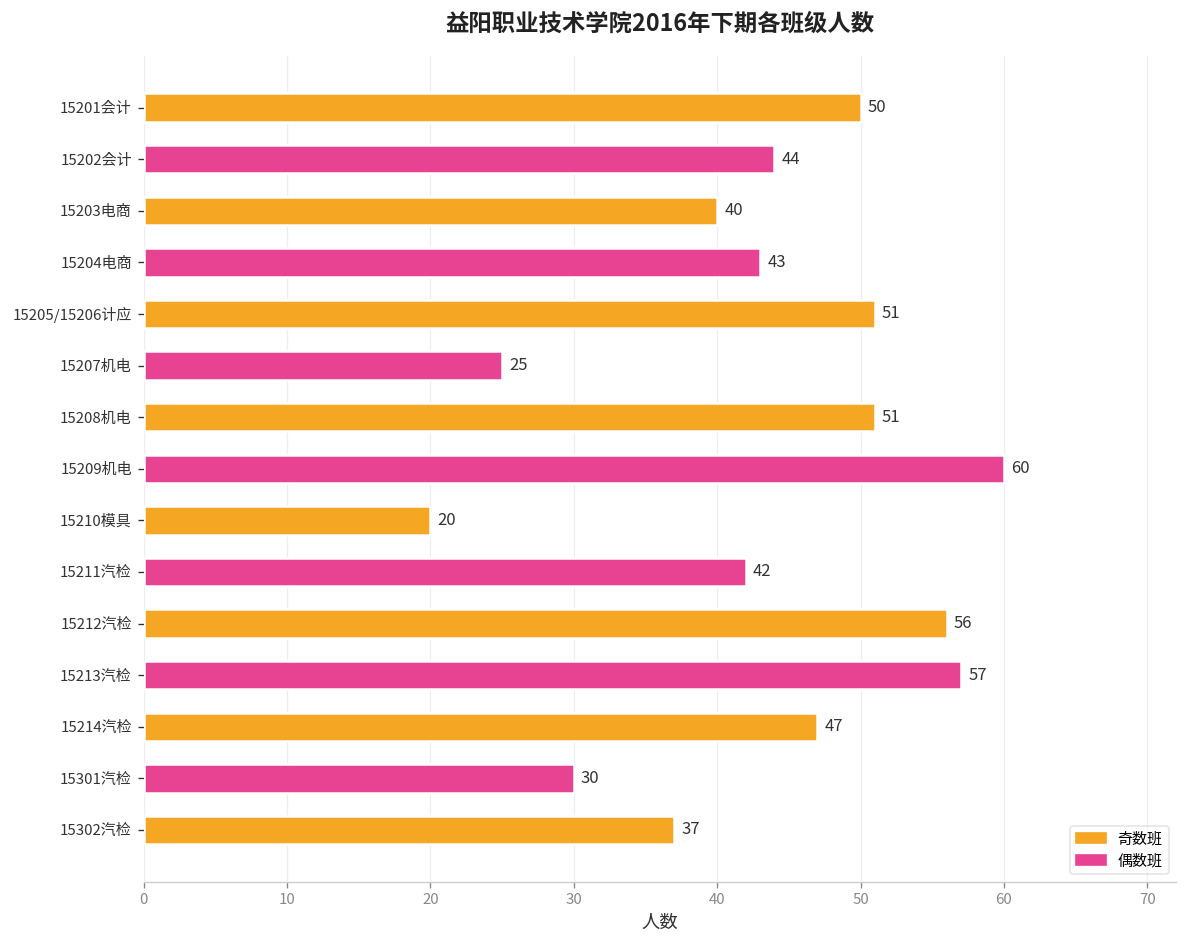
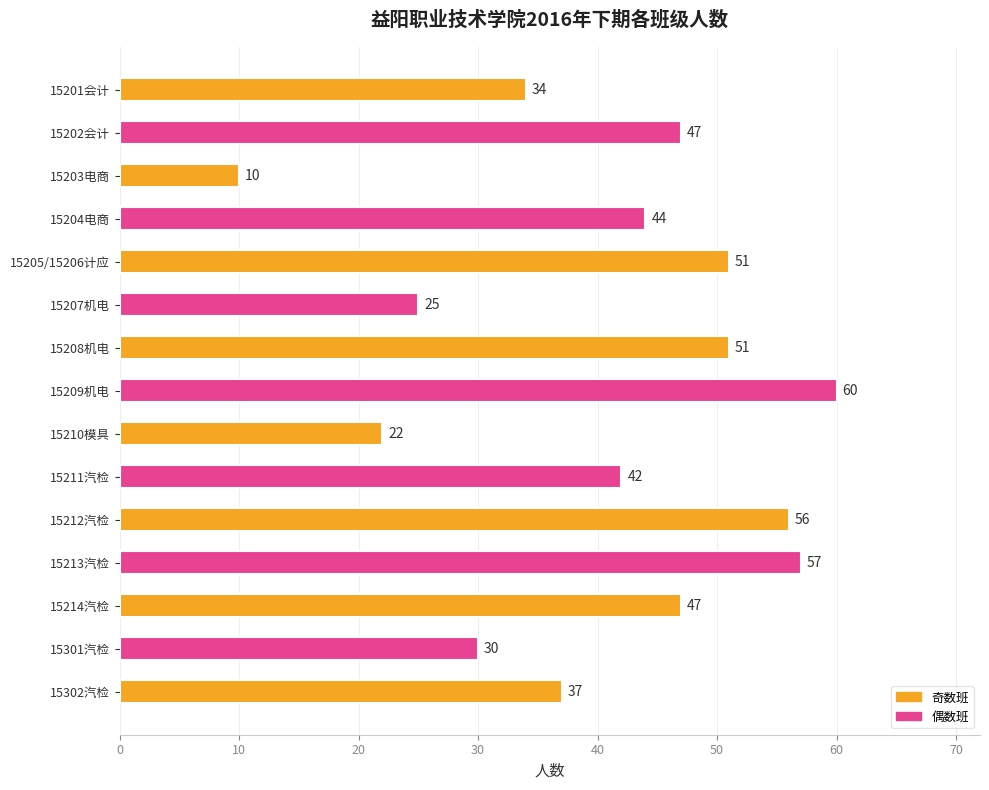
15201会计: 50 -> 34
15202会计: 44 -> 47
15203电商: 40 -> 10
15204电商: 43 -> 44
15210模具: 20 -> 22
